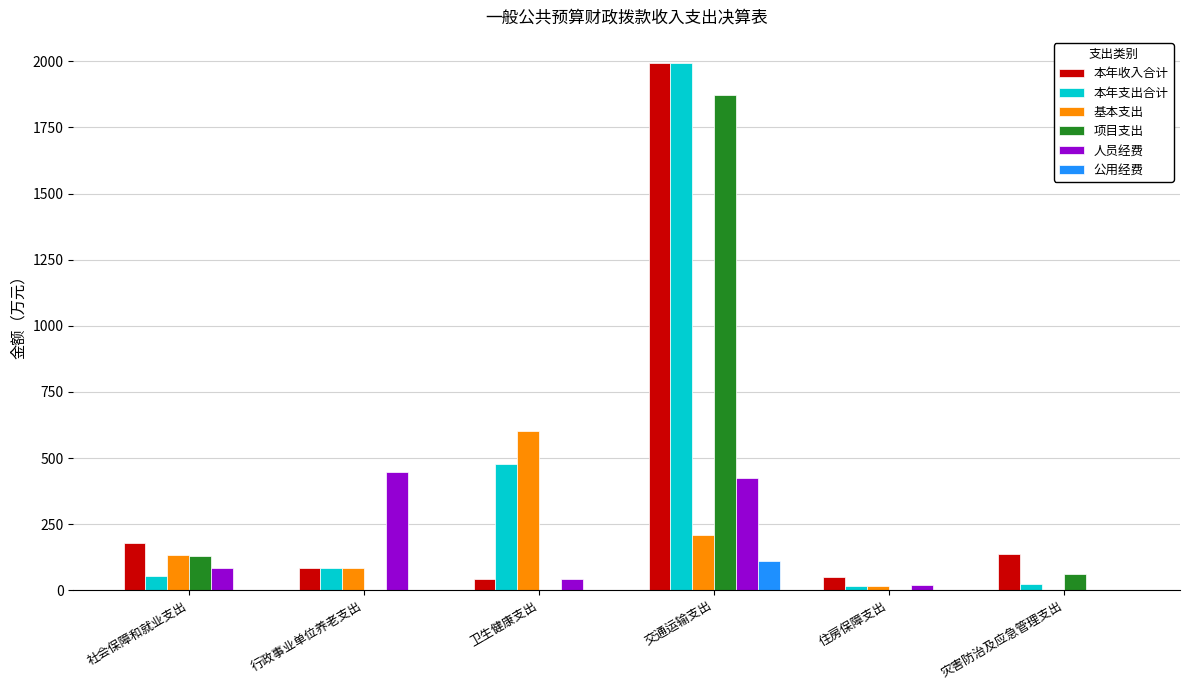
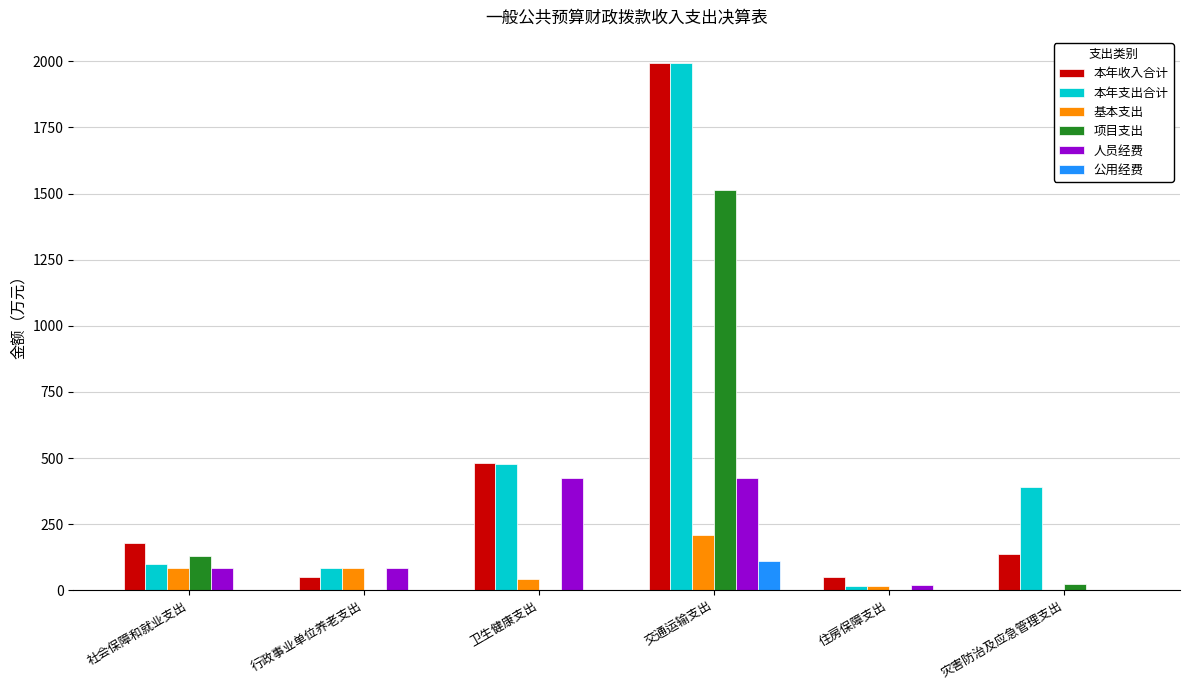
本年支出合计, 社会保障和就业支出: 50 -> 100
基本支出, 社会保障和就业支出: 130 -> 90
本年收入合计, 行政事业单位养老支出: 90 -> 50
人员经费, 行政事业单位养老支出: 450 -> 90
本年收入合计, 卫生健康支出: 40 -> 480
基本支出, 卫生健康支出: 600 -> 40
人员经费, 卫生健康支出: 40 -> 420
项目支出, 交通运输支出: 1870 -> 1510
本年支出合计, 灾害防治及应急管理支出: 30 -> 390
项目支出, 灾害防治及应急管理支出: 60 -> 30
